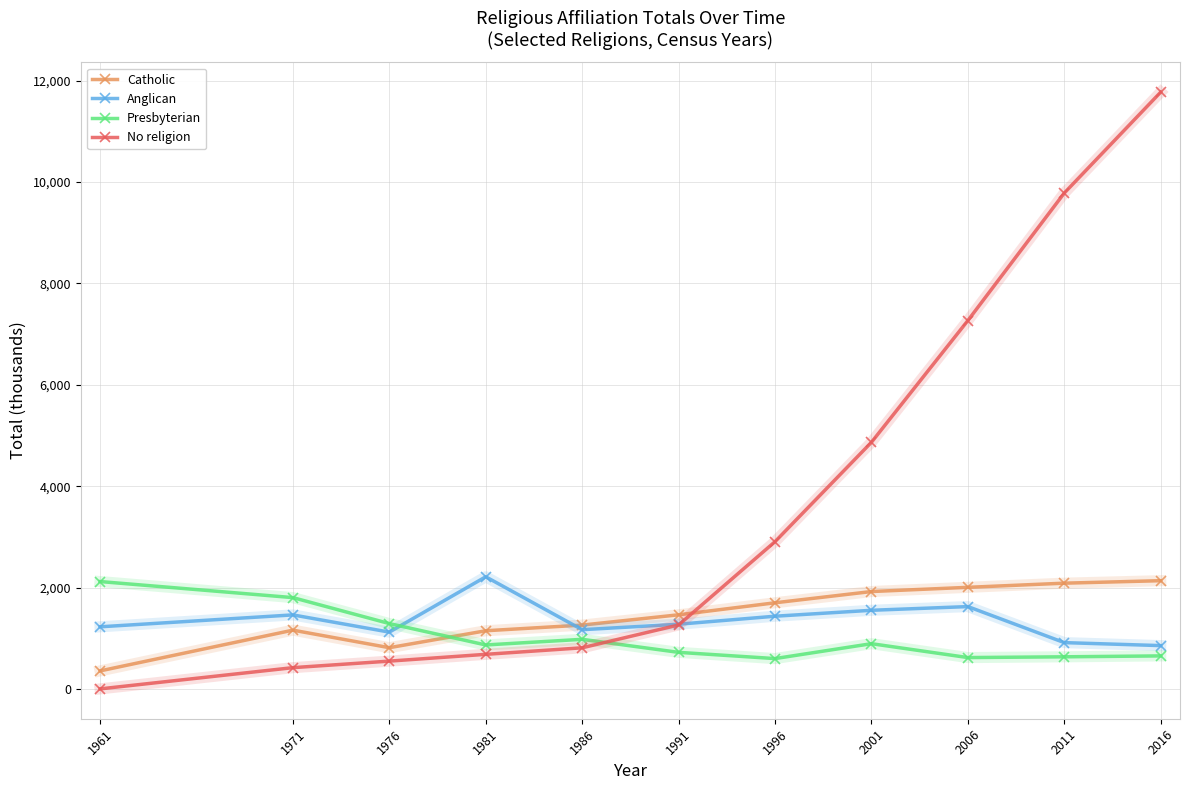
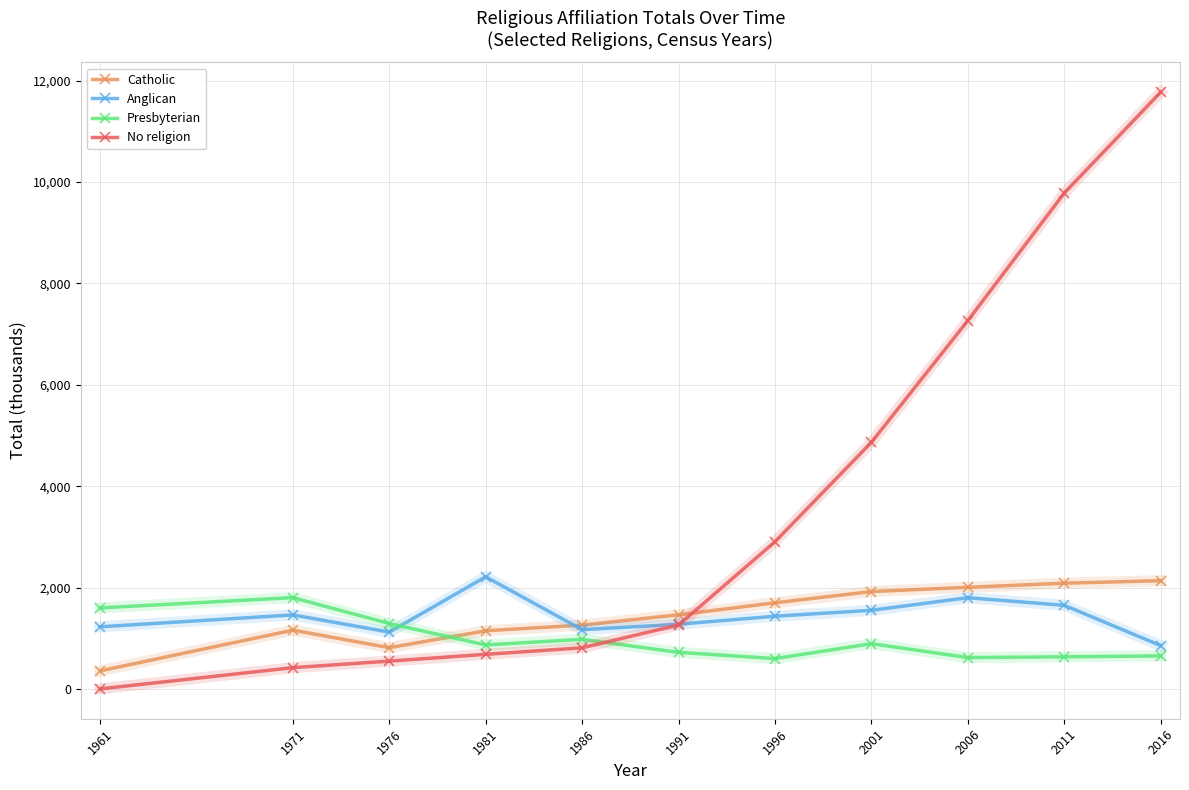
Presbyterian, 1961: 2,100 -> 1,600
Anglican, 2006: 1,600 -> 1,800
Anglican, 2011: 900 -> 1,600
